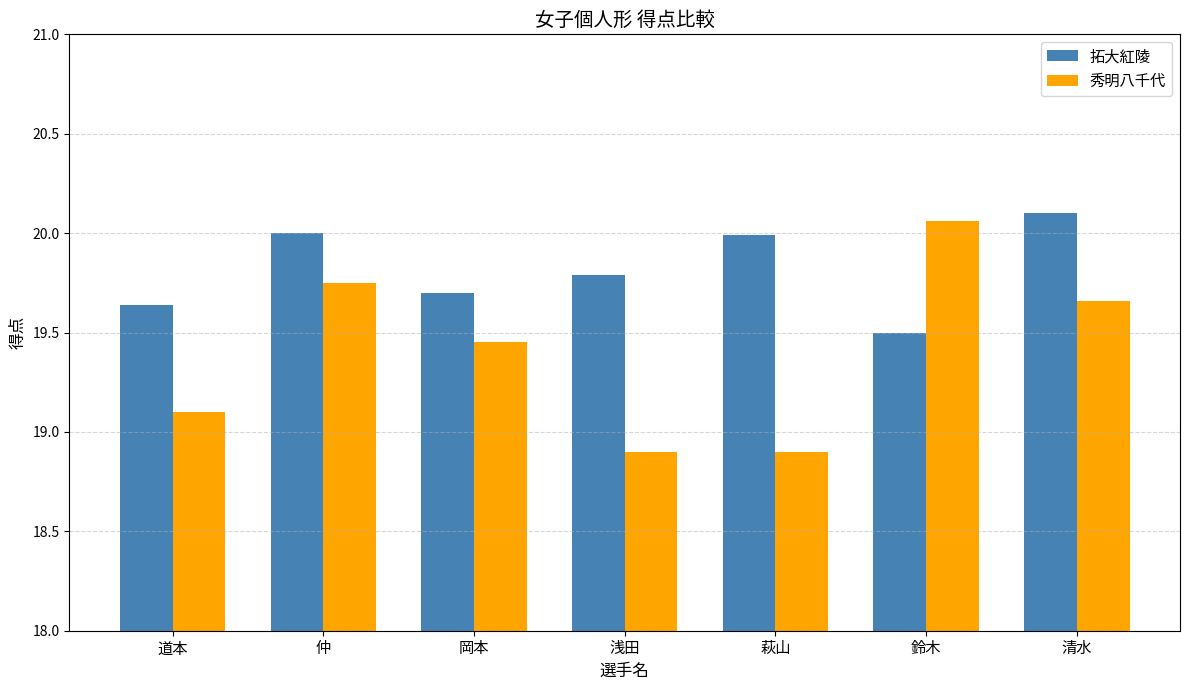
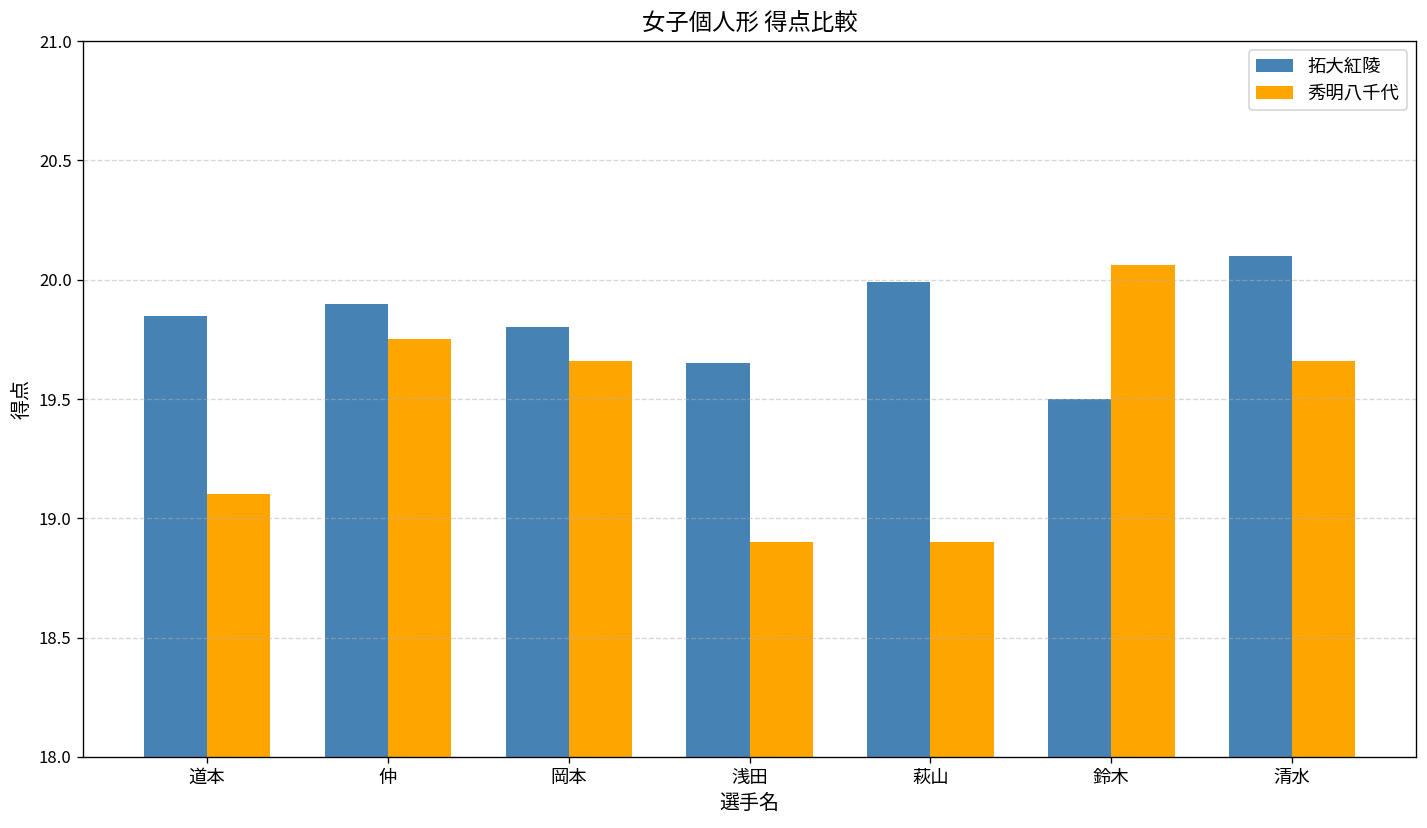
拓大紅陵, 道本: 19.64 -> 19.85
拓大紅陵, 仲: 20.0 -> 19.9
拓大紅陵, 岡本: 19.7 -> 19.8
秀明八千代, 岡本: 19.45 -> 19.66
拓大紅陵, 浅田: 19.79 -> 19.65
